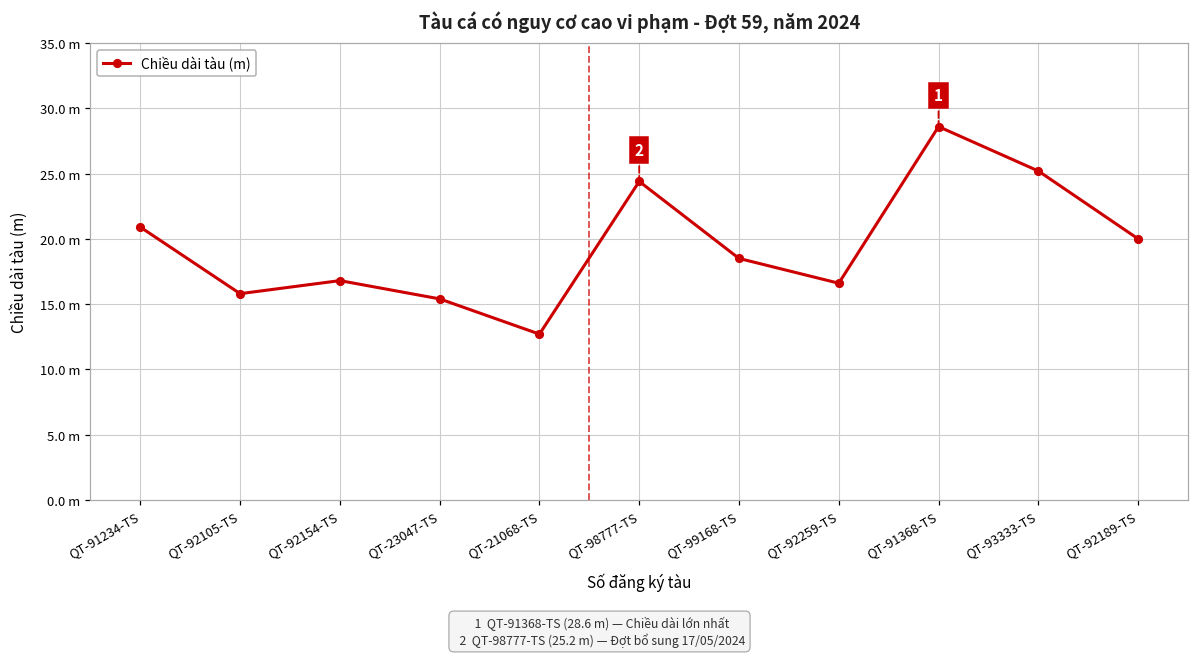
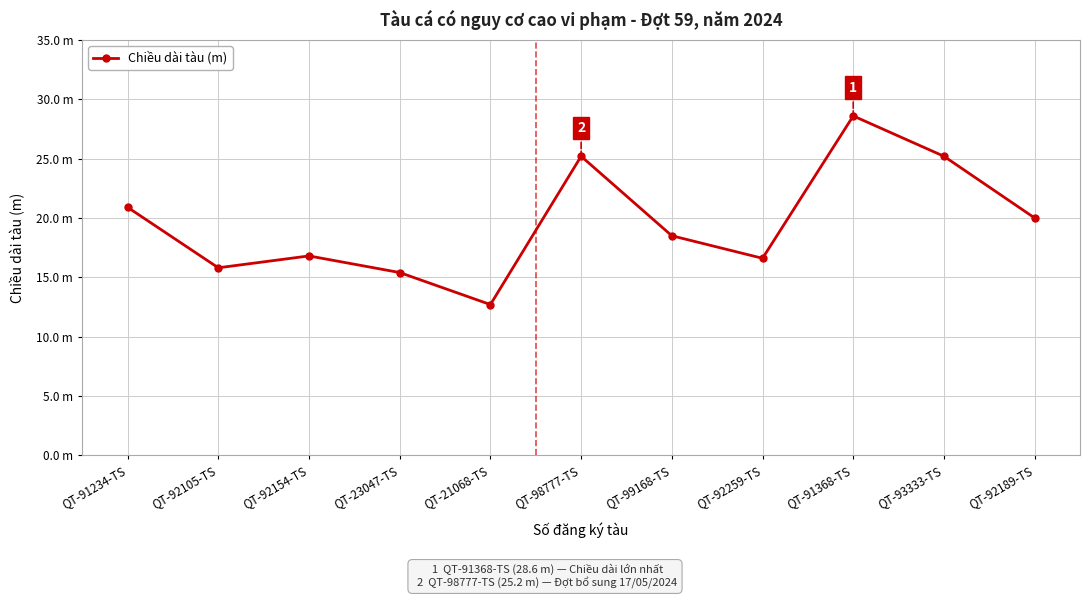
QT-98777-TS: 24.4 m -> 25.2 m
